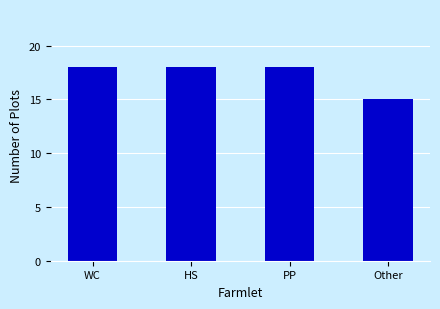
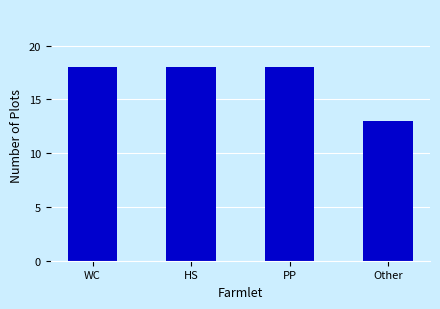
Other: 15 -> 13
